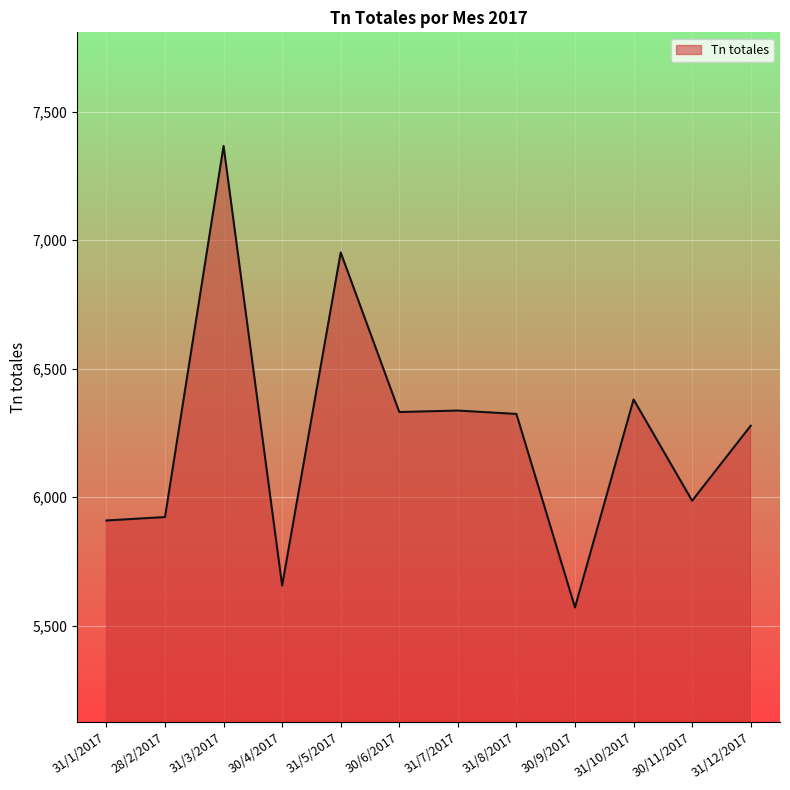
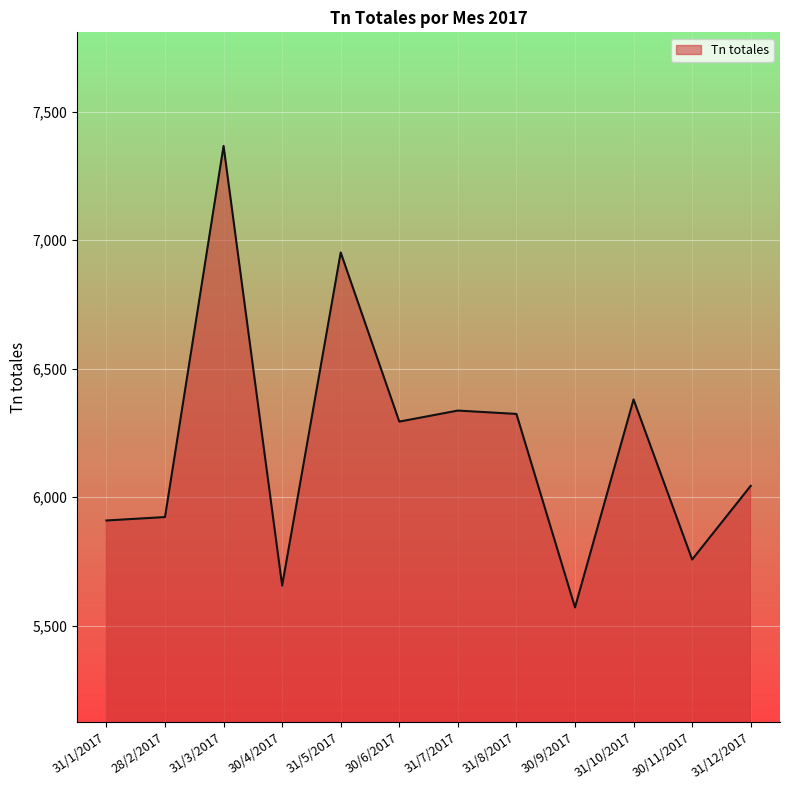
30/6/2017: 6,330 -> 6,290
30/11/2017: 5,990 -> 5,760
31/12/2017: 6,280 -> 6,040
